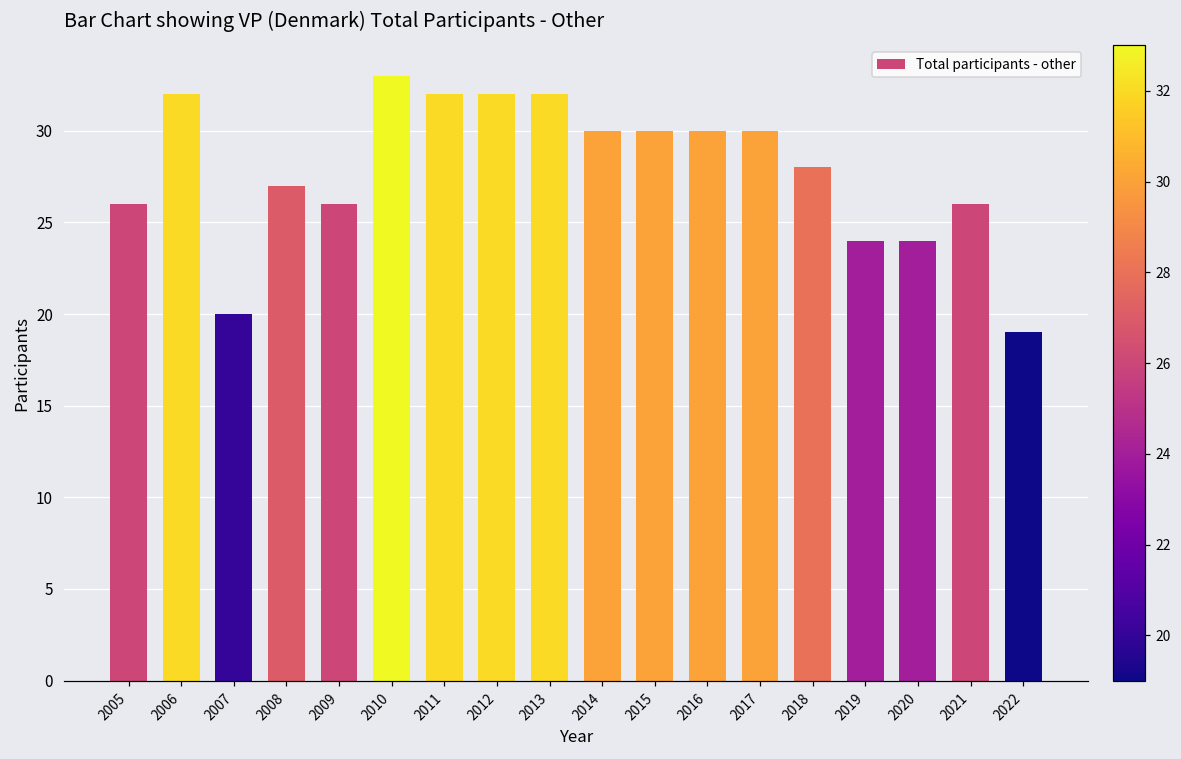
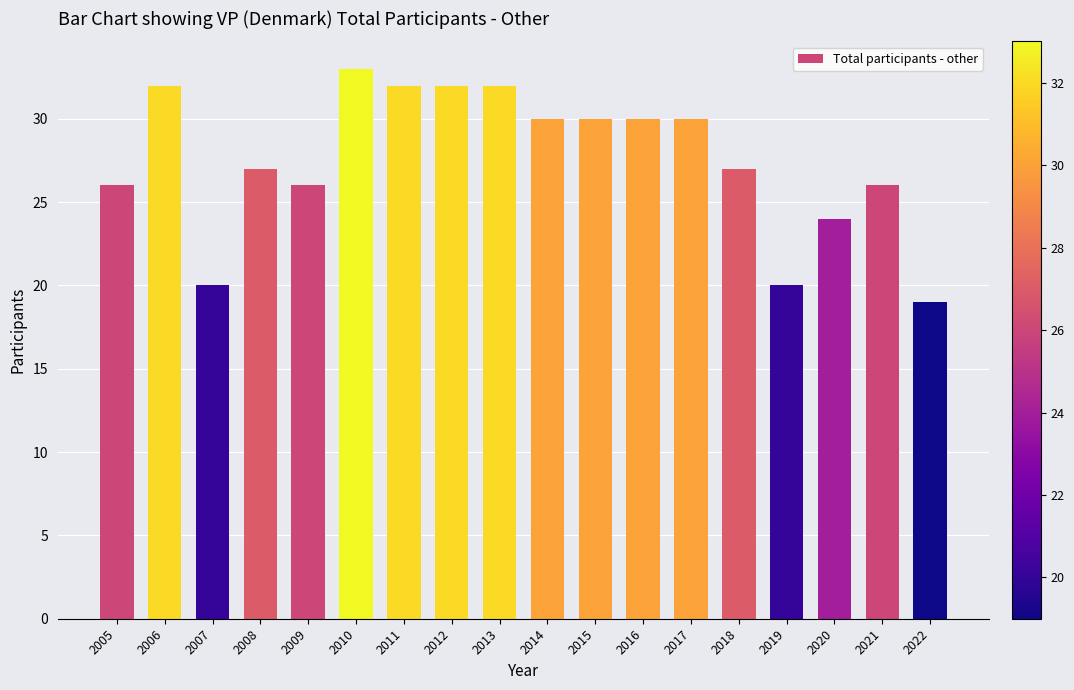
2018: 28 -> 27
2019: 24 -> 20
